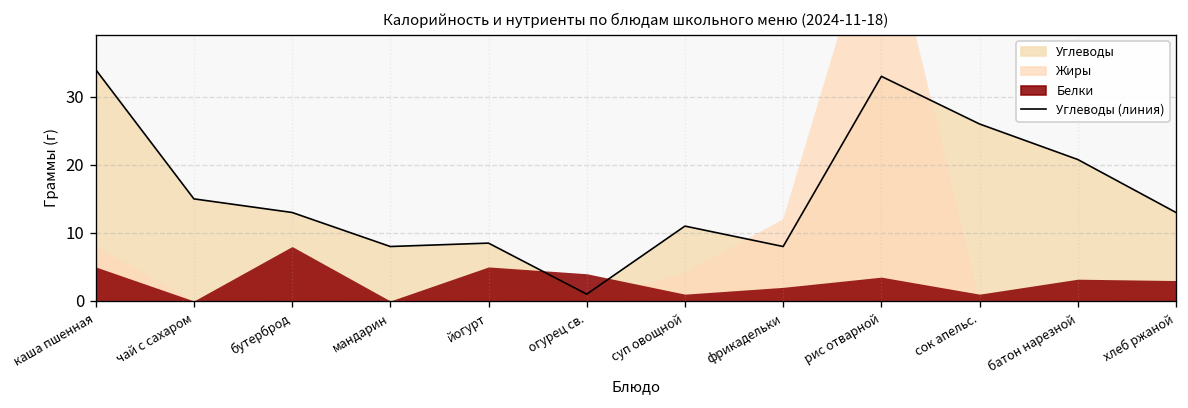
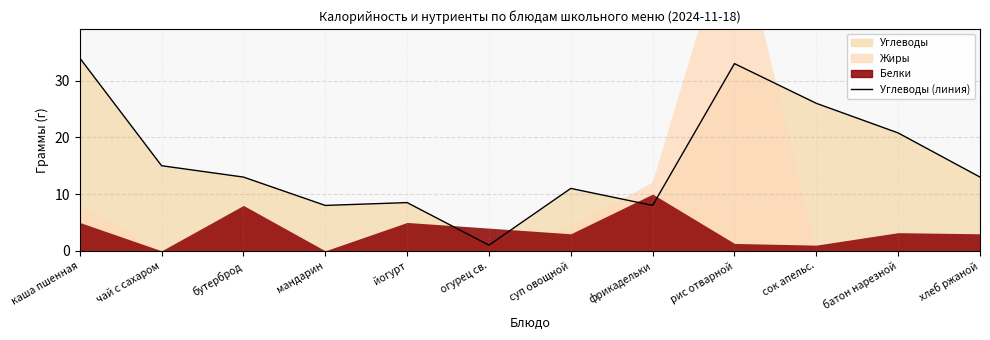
Белки, суп овощной: 1 -> 3
Белки, фрикадельки: 2 -> 10
Белки, рис отварной: 4 -> 1
